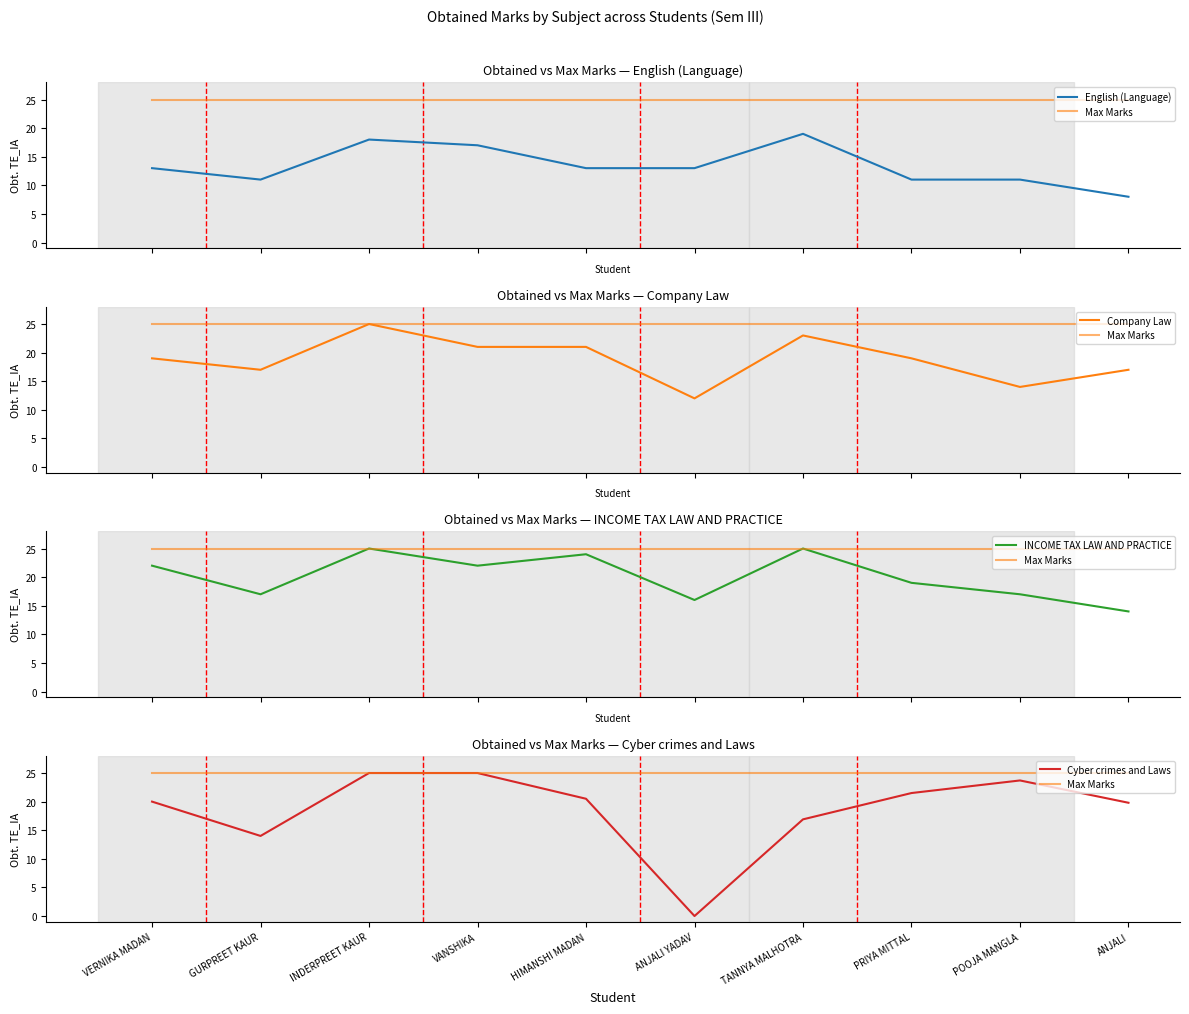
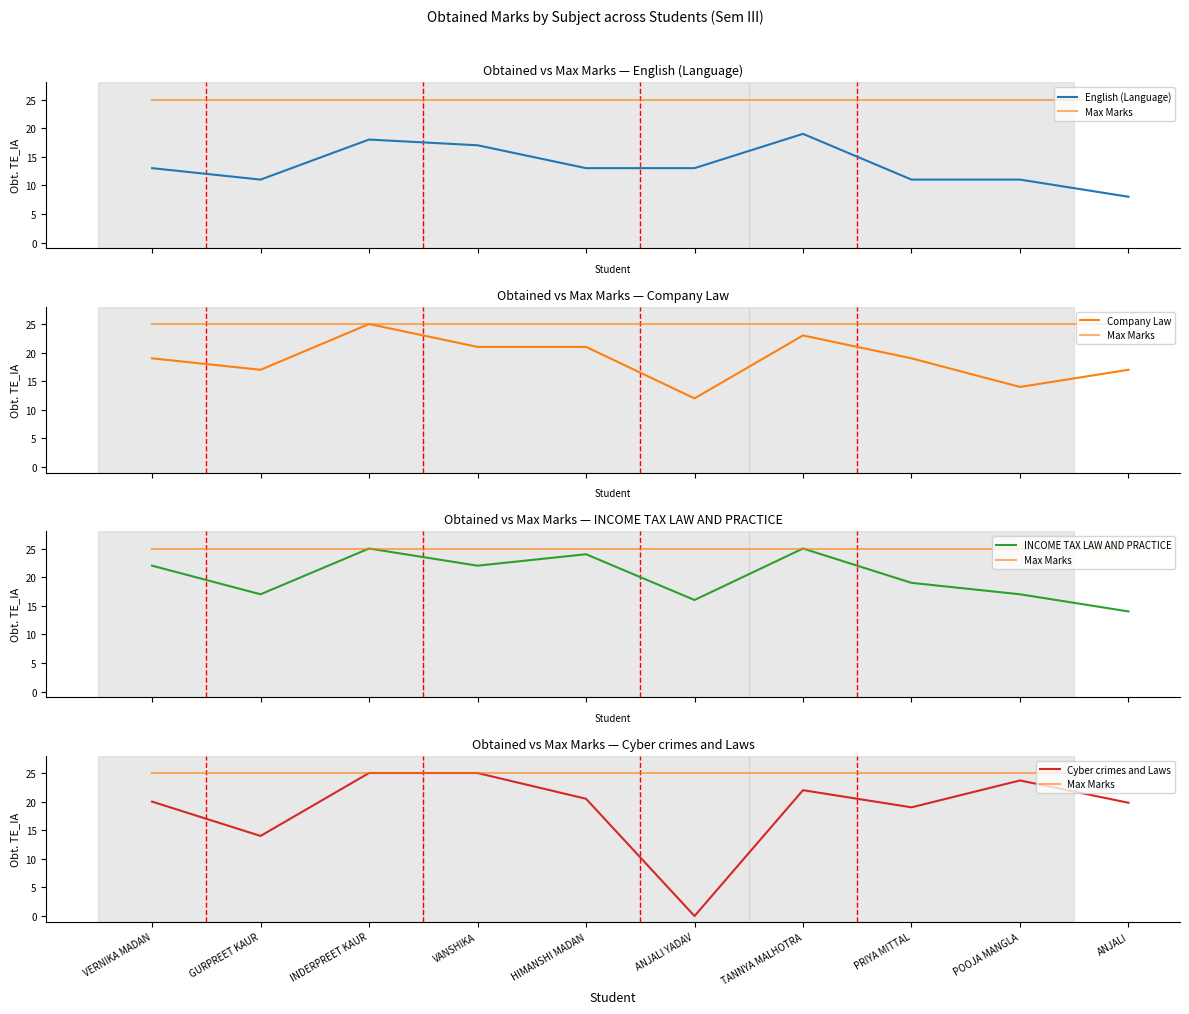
Obtained vs Max Marks — Cyber crimes and Laws, Cyber crimes and Laws, TANNYA MALHOTRA: 17 -> 22
Obtained vs Max Marks — Cyber crimes and Laws, Cyber crimes and Laws, PRIYA MITTAL: 22 -> 19
